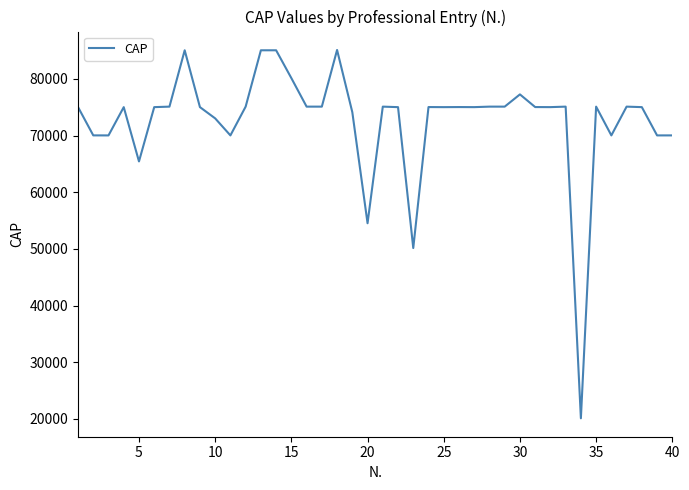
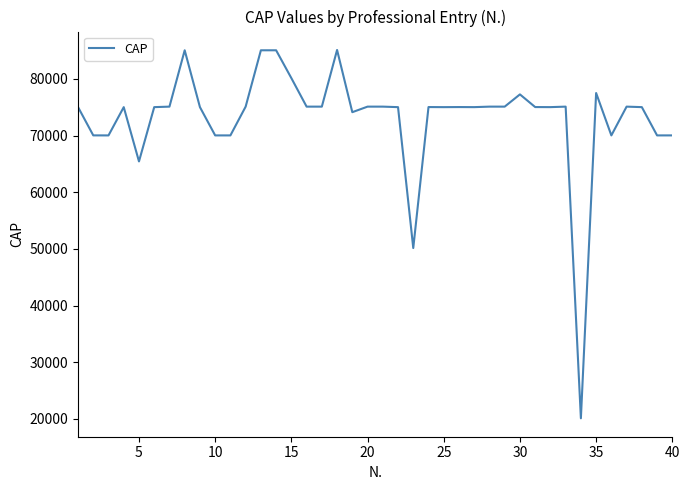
10: 73000 -> 70000
20: 55000 -> 75000
35: 75000 -> 78000
